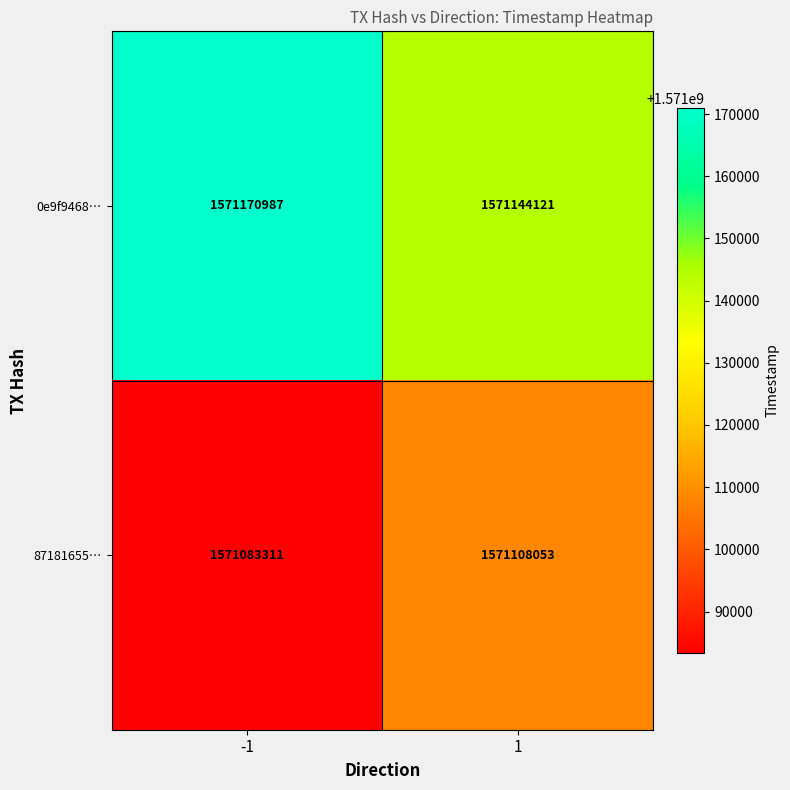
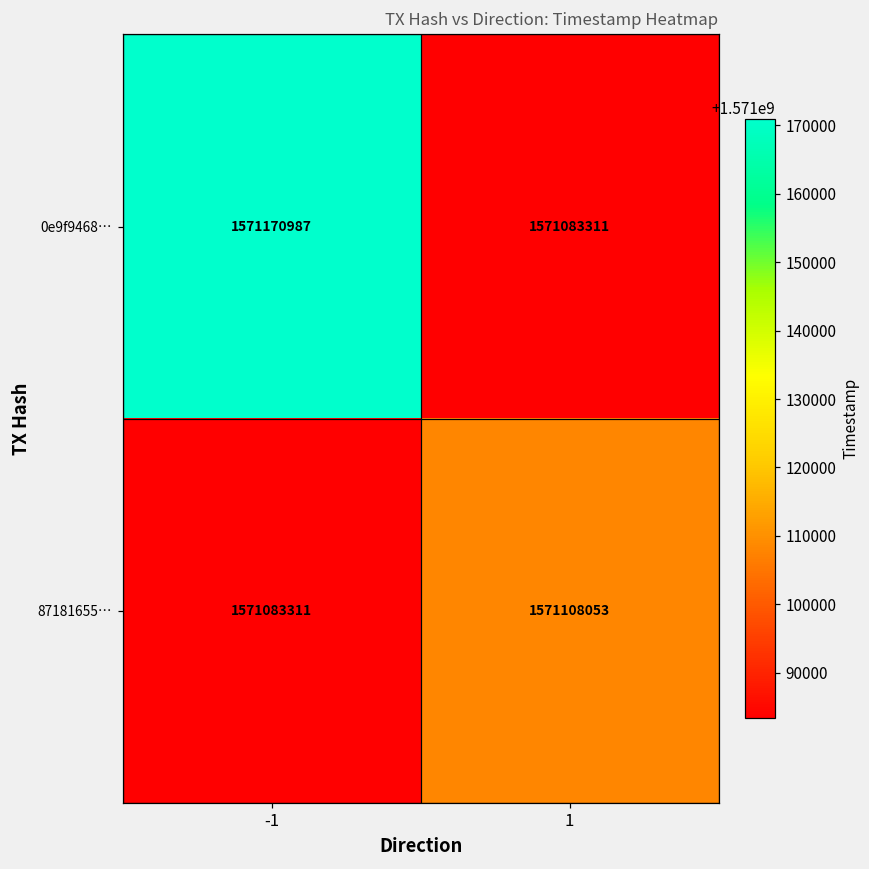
0e9f9468…, 1: 1571144121 -> 1571083311
